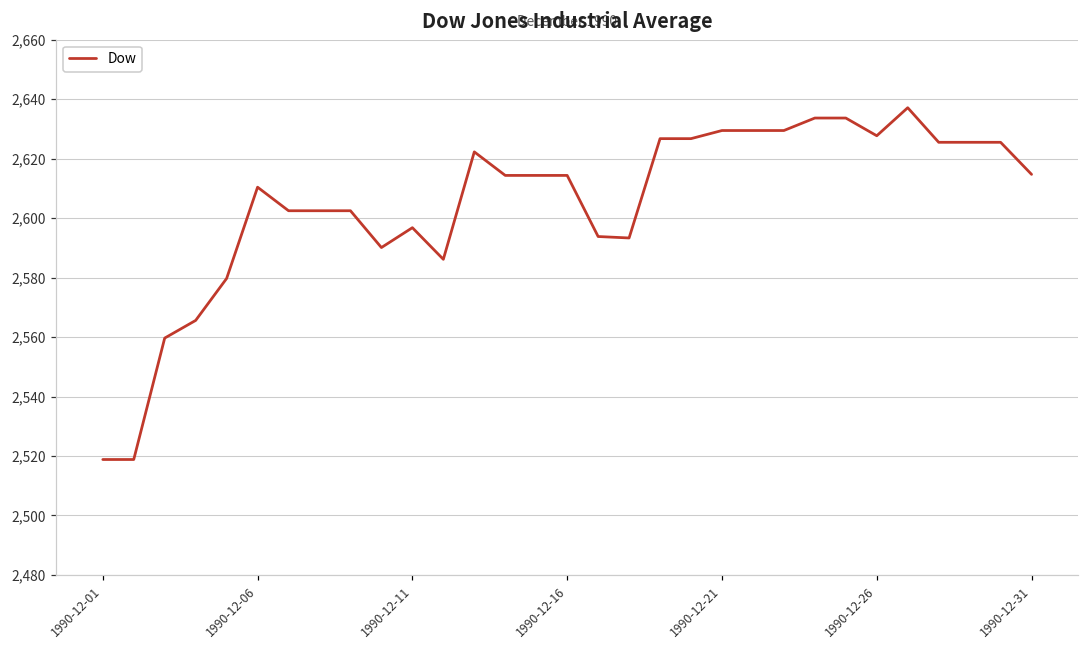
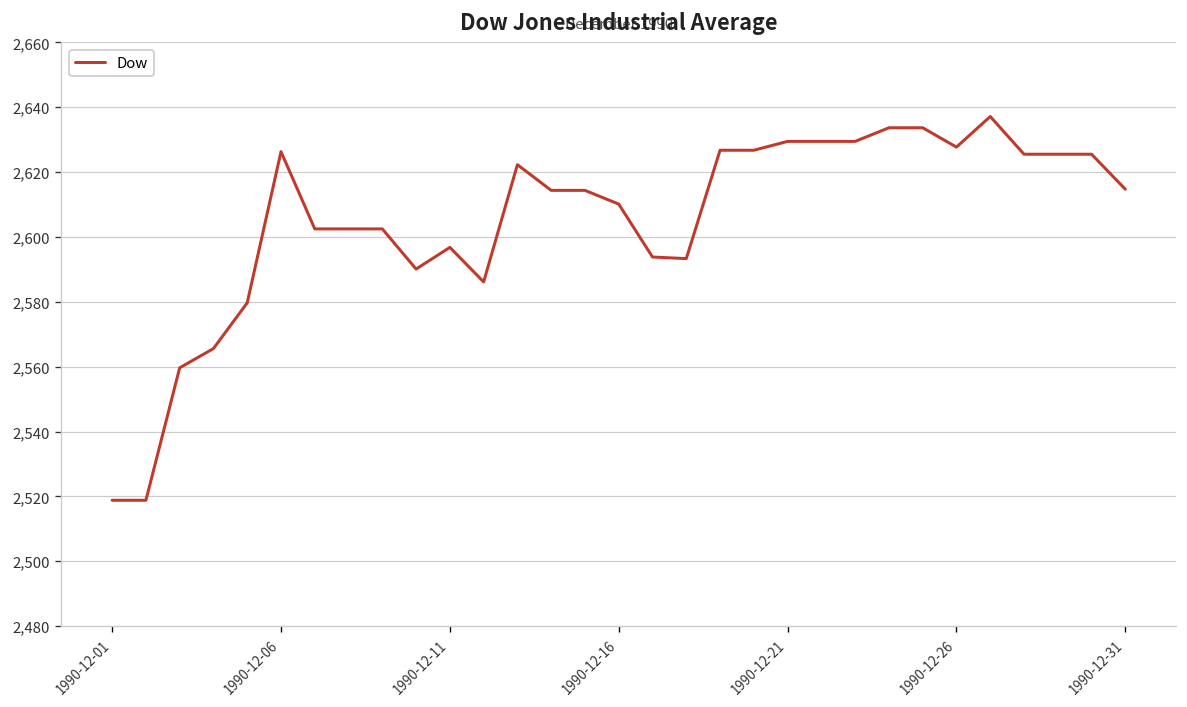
1990-12-06: 2,610 -> 2,626
1990-12-16: 2,614 -> 2,610
